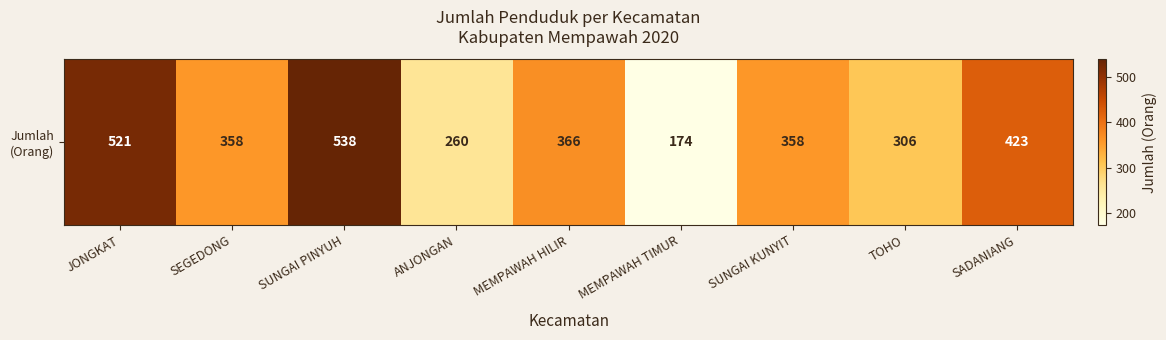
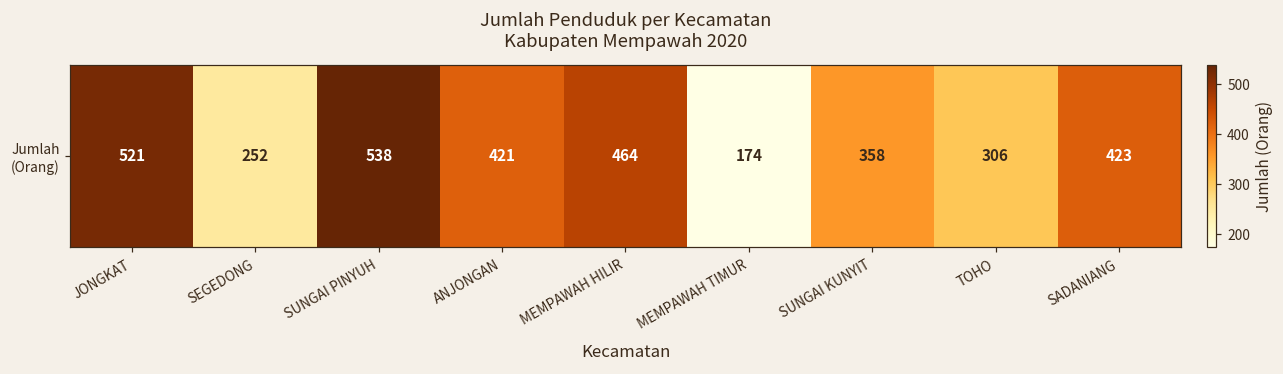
Jumlah (Orang), SEGEDONG: 358 -> 252
Jumlah (Orang), ANJONGAN: 260 -> 421
Jumlah (Orang), MEMPAWAH HILIR: 366 -> 464
